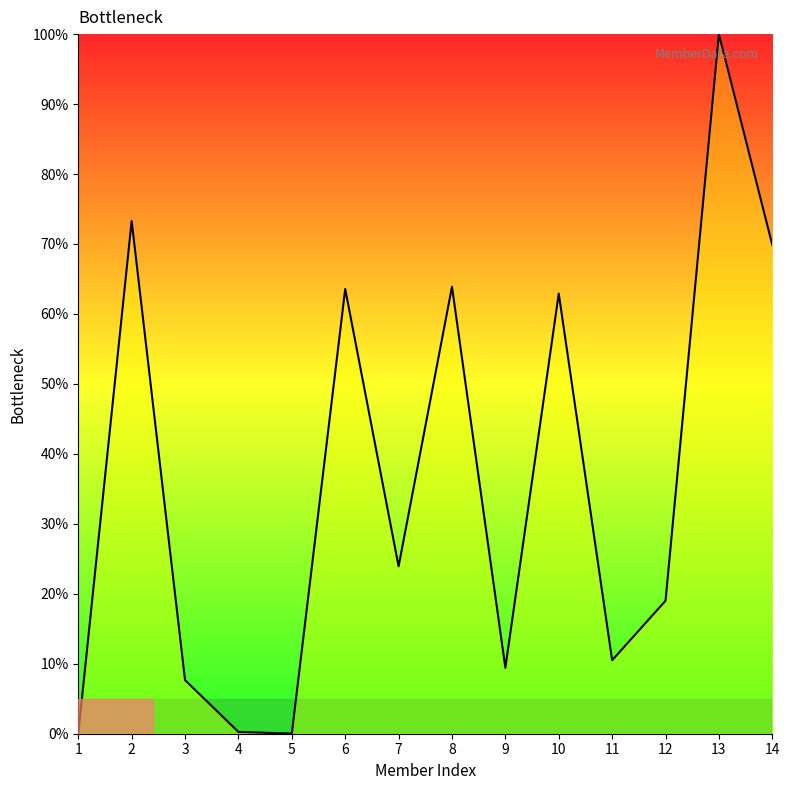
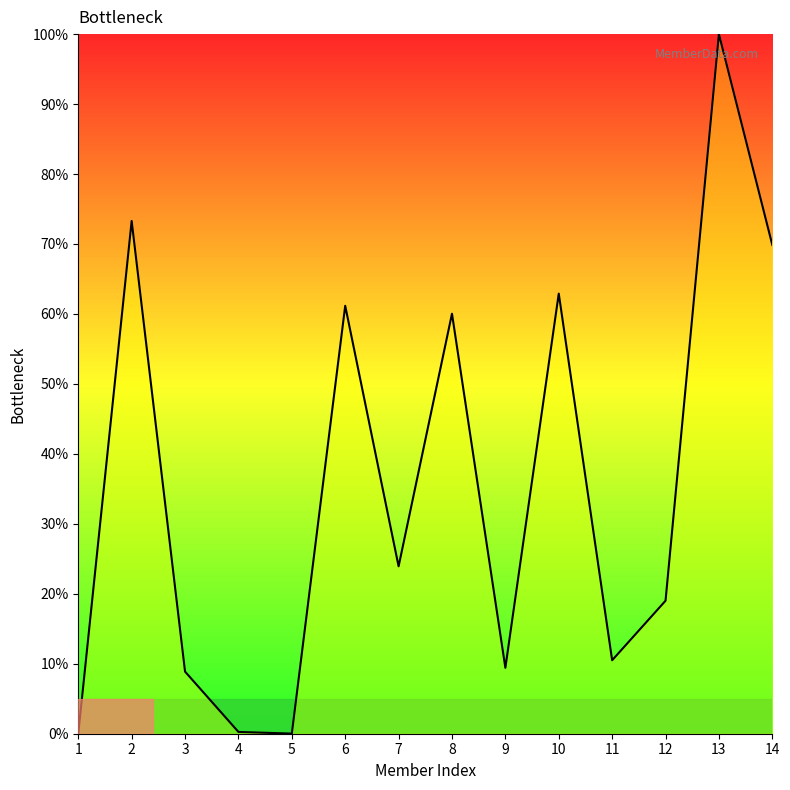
3: 8% -> 9%
6: 64% -> 61%
8: 64% -> 60%
